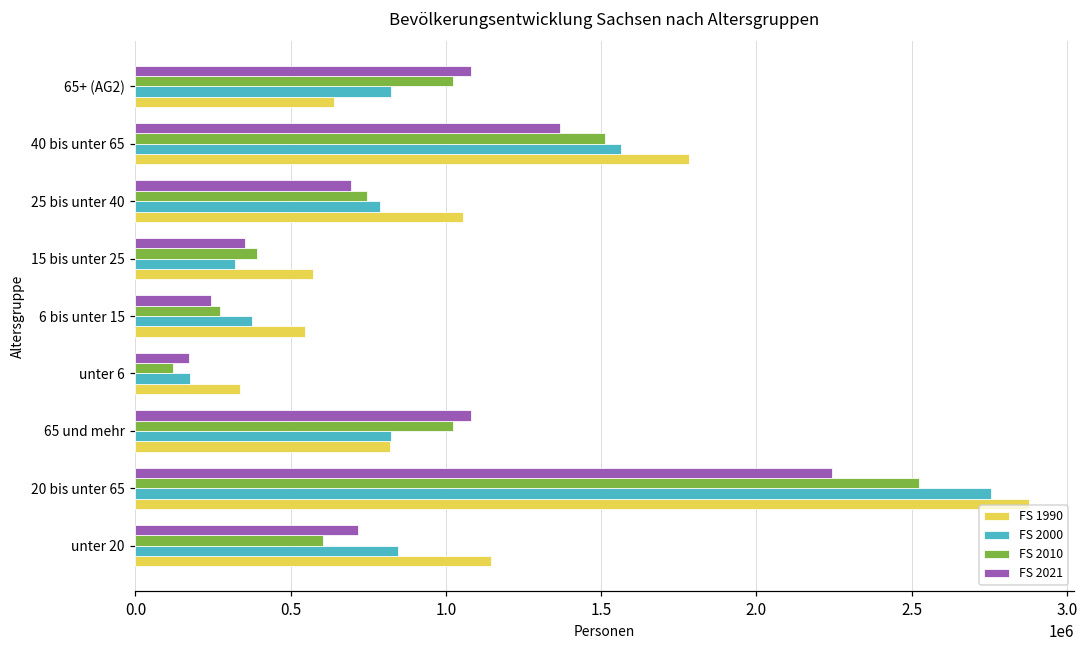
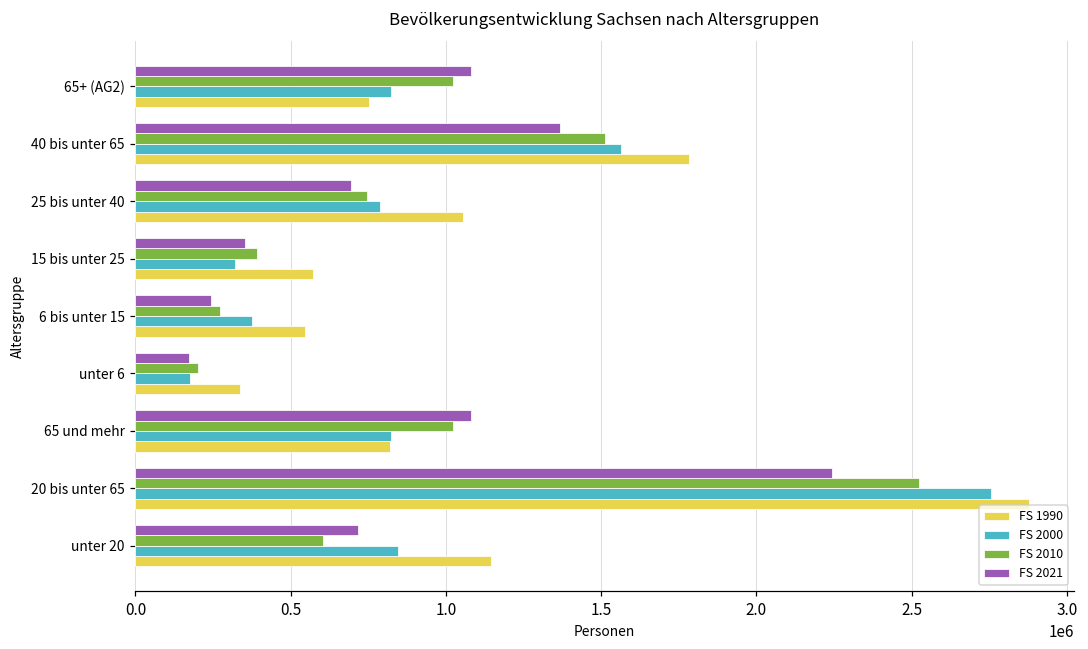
FS 1990, 65+ (AG2): 640000 -> 750000
FS 2010, unter 6: 120000 -> 200000
